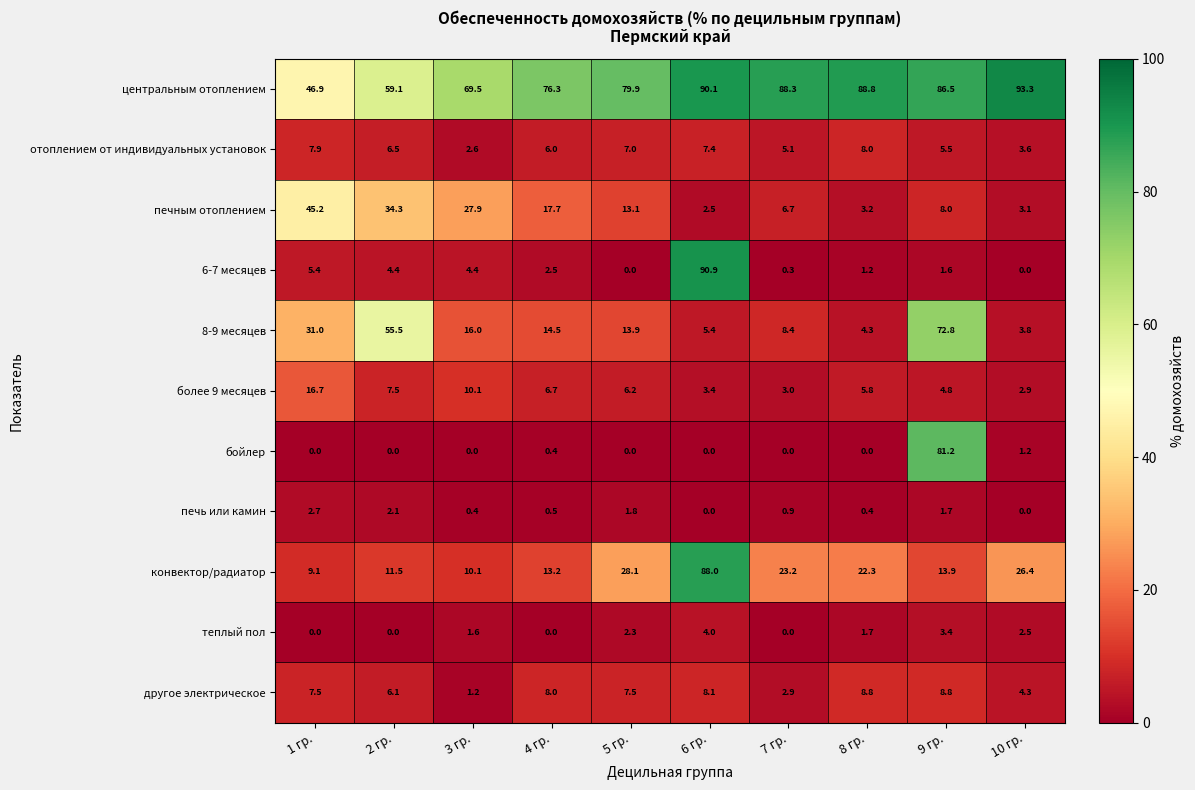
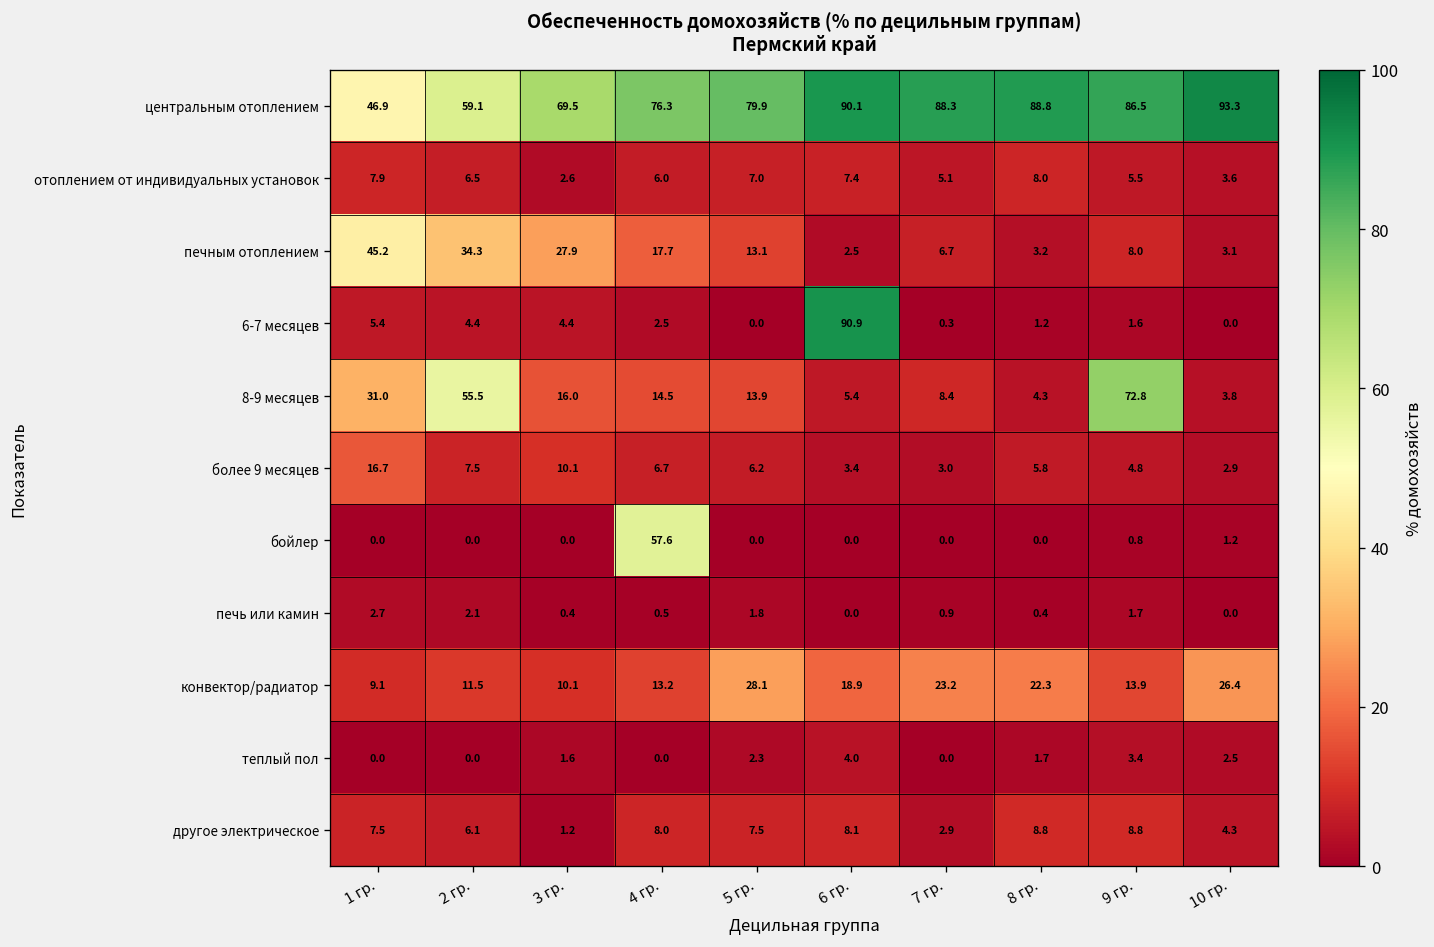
бойлер, 4 гр.: 0.4 -> 57.6
бойлер, 9 гр.: 81.2 -> 0.8
конвектор/радиатор, 6 гр.: 88.0 -> 18.9
